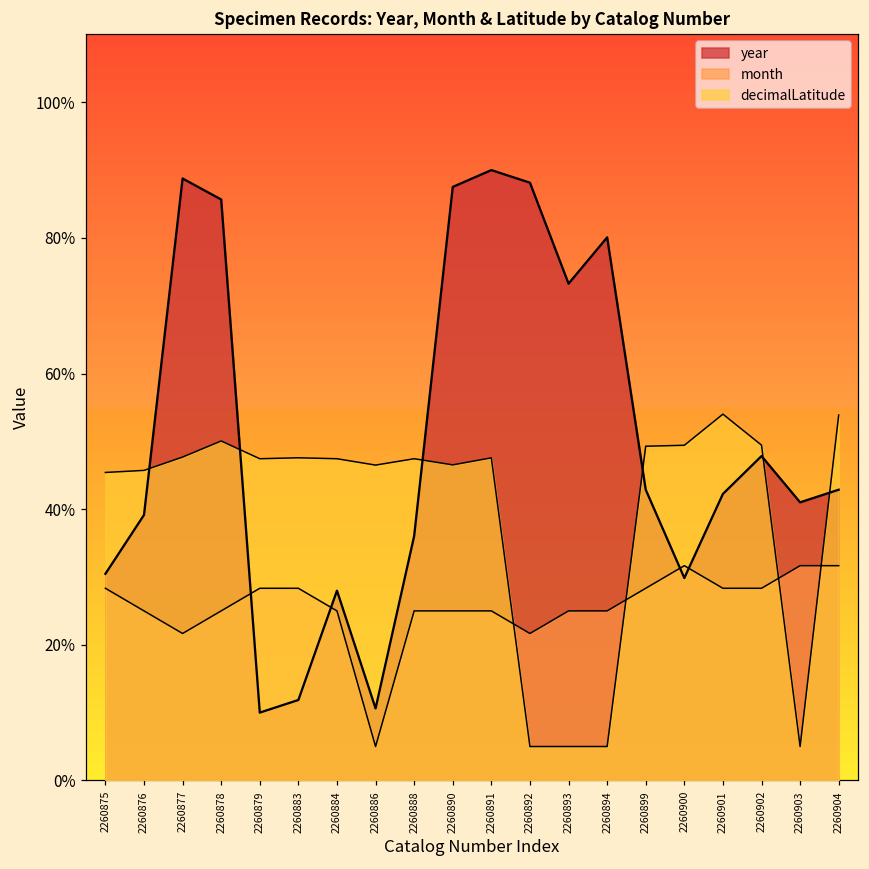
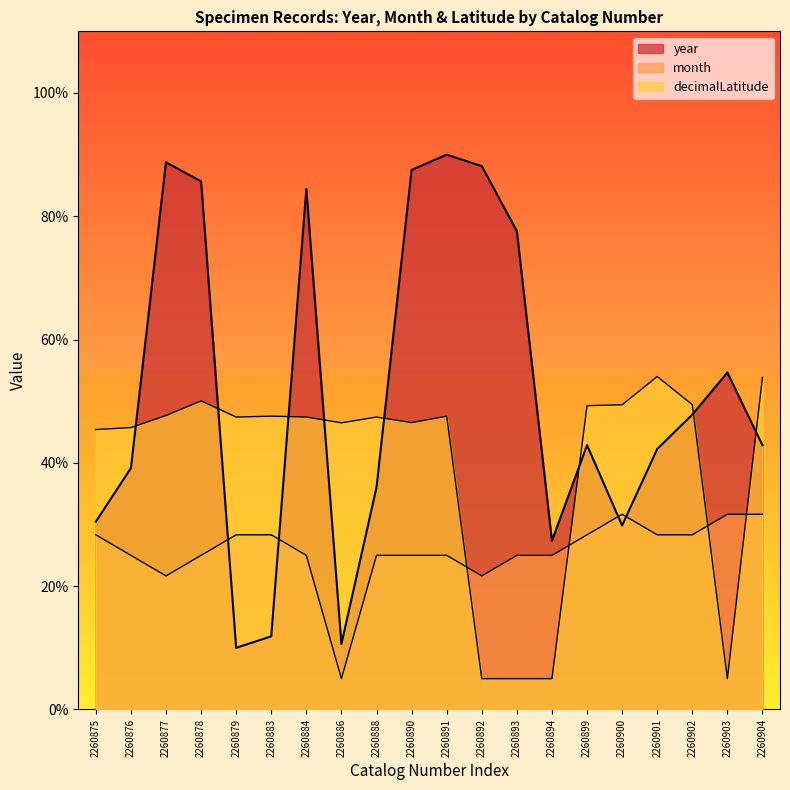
year, 2260884: 28% -> 84%
year, 2260893: 73% -> 78%
year, 2260894: 80% -> 27%
year, 2260903: 41% -> 55%
